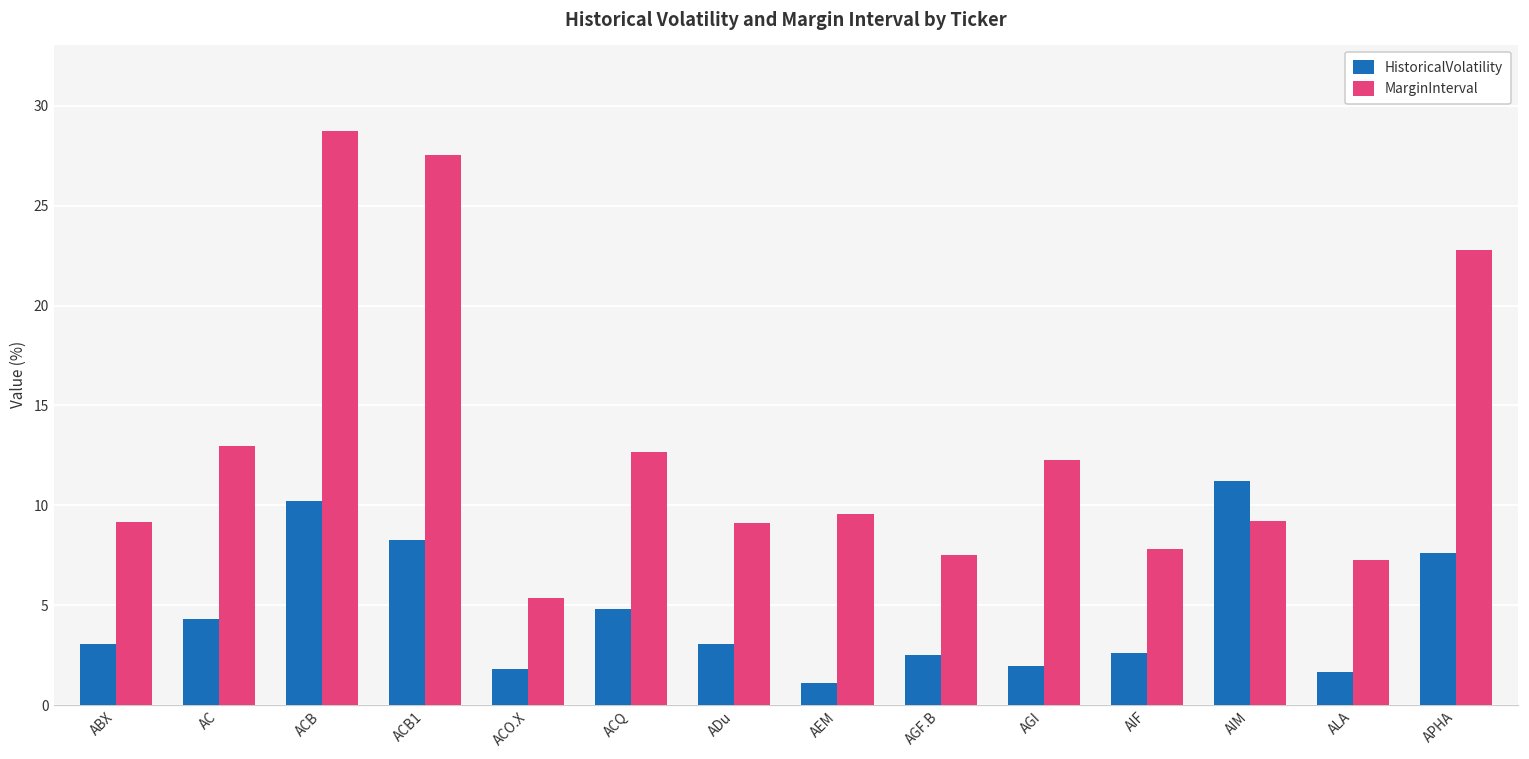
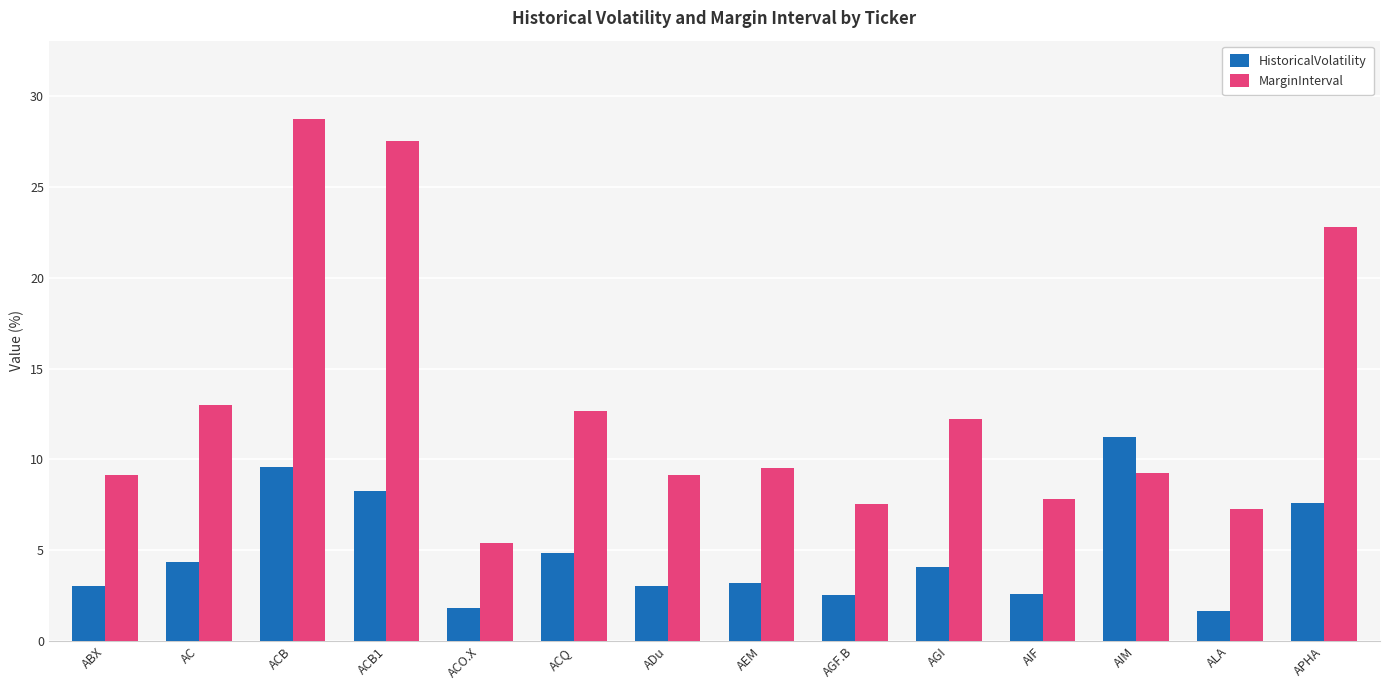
HistoricalVolatility, ACB: 10.2 -> 9.6
HistoricalVolatility, AEM: 1.1 -> 3.2
HistoricalVolatility, AGI: 2.0 -> 4.1
